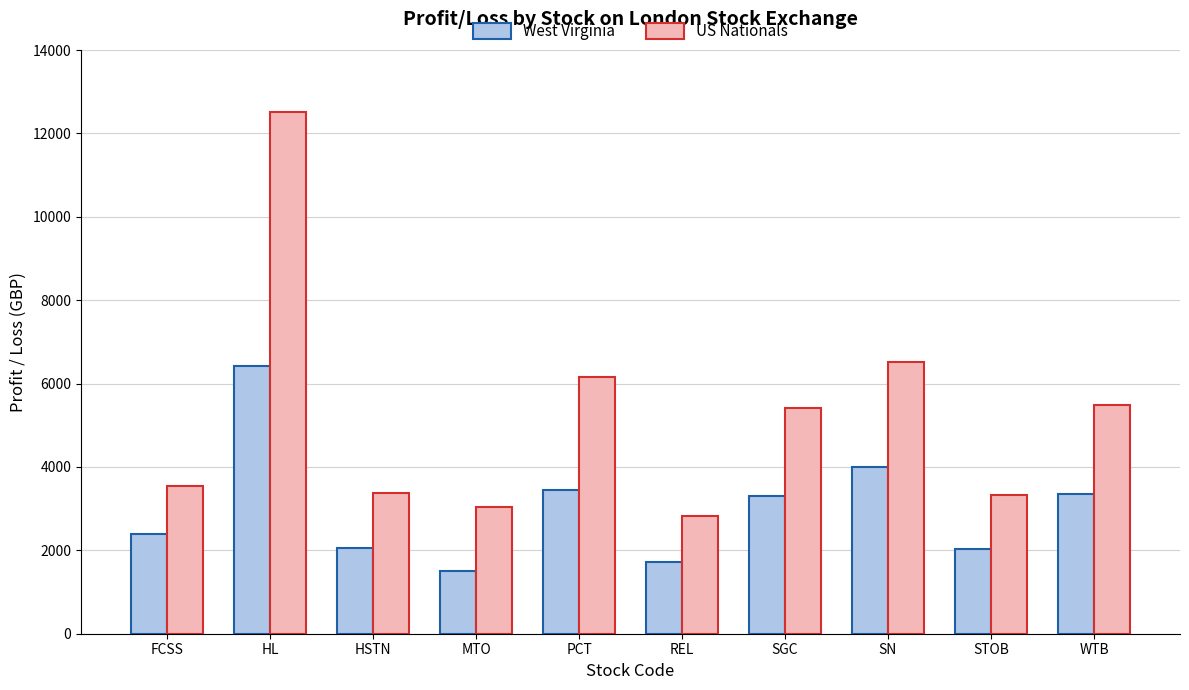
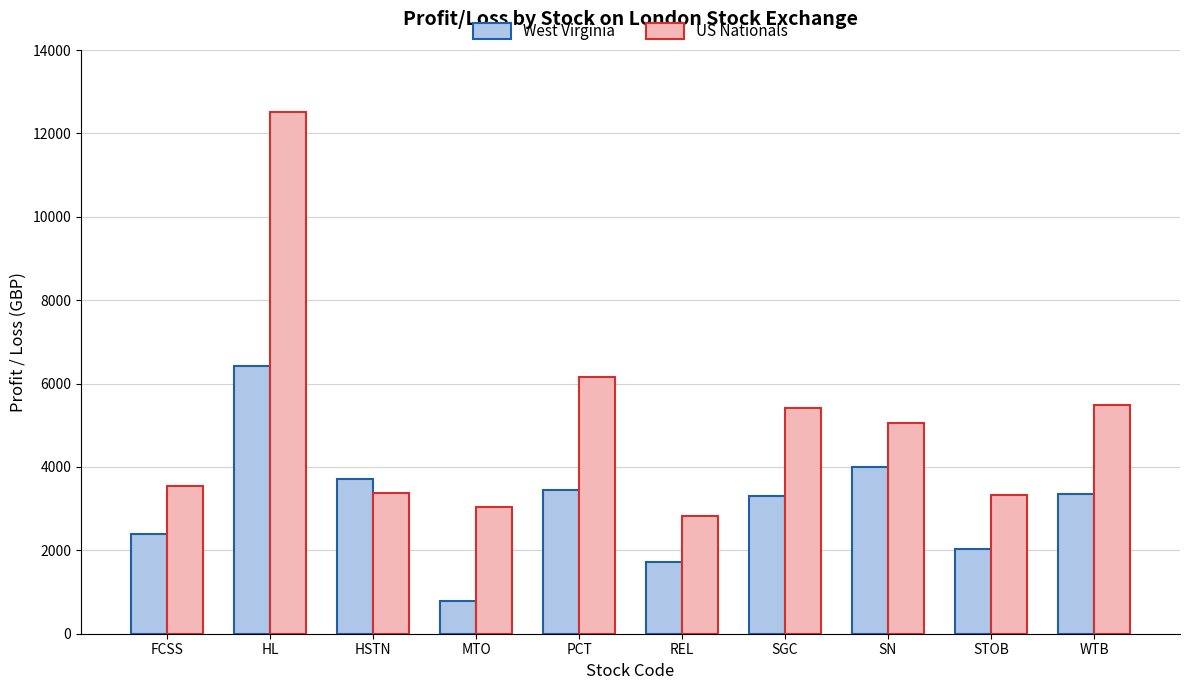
West Virginia, HSTN: 2100 -> 3700
West Virginia, MTO: 1500 -> 800
US Nationals, SN: 6500 -> 5000
